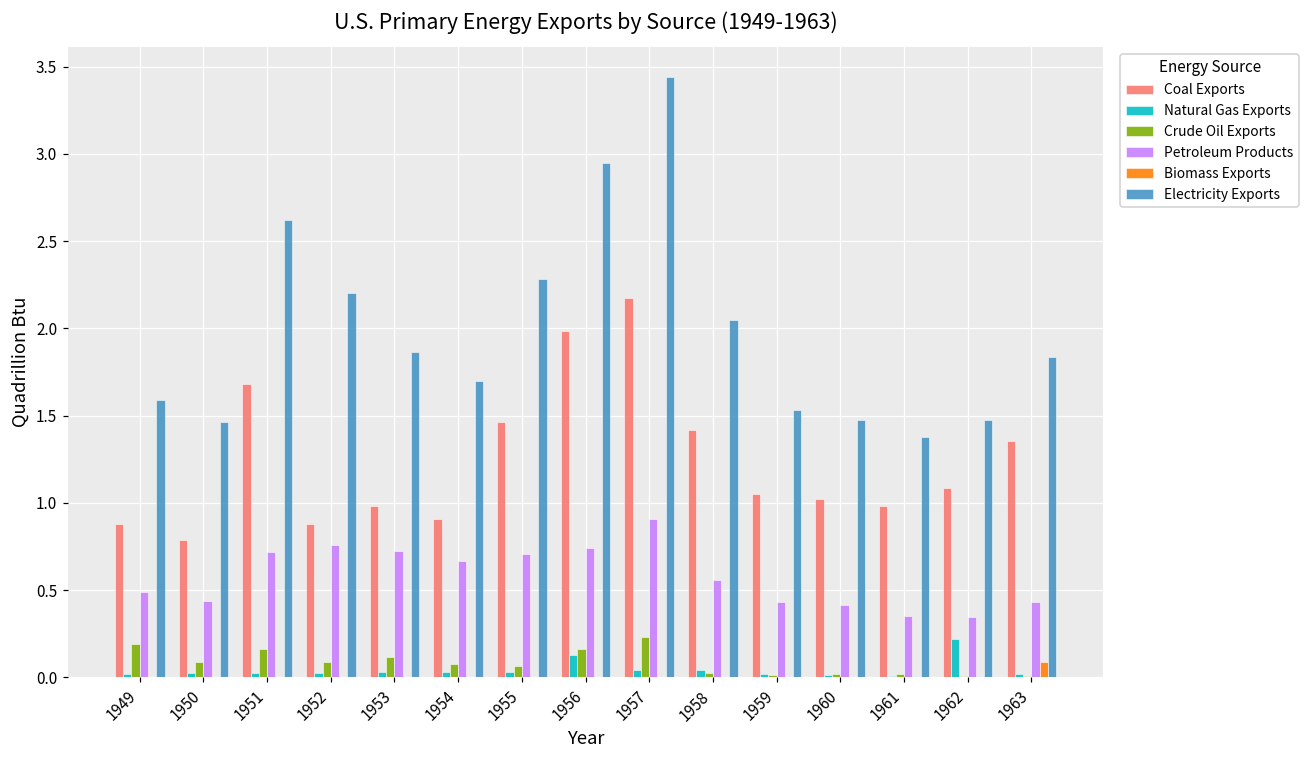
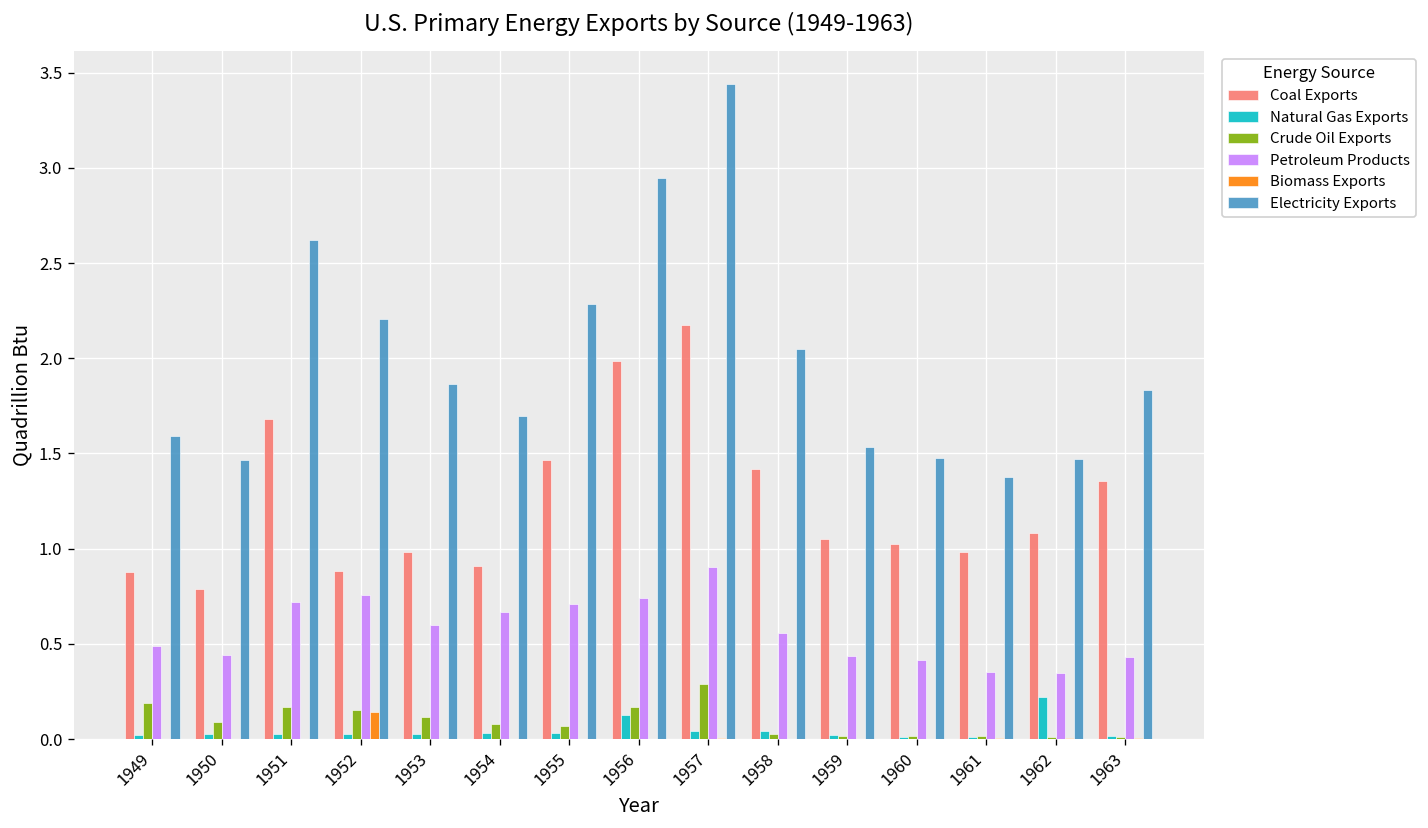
Crude Oil Exports, 1952: 0.09 -> 0.15
Biomass Exports, 1952: 0.00 -> 0.14
Petroleum Products, 1953: 0.73 -> 0.60
Crude Oil Exports, 1957: 0.23 -> 0.29
Biomass Exports, 1963: 0.09 -> 0.01
